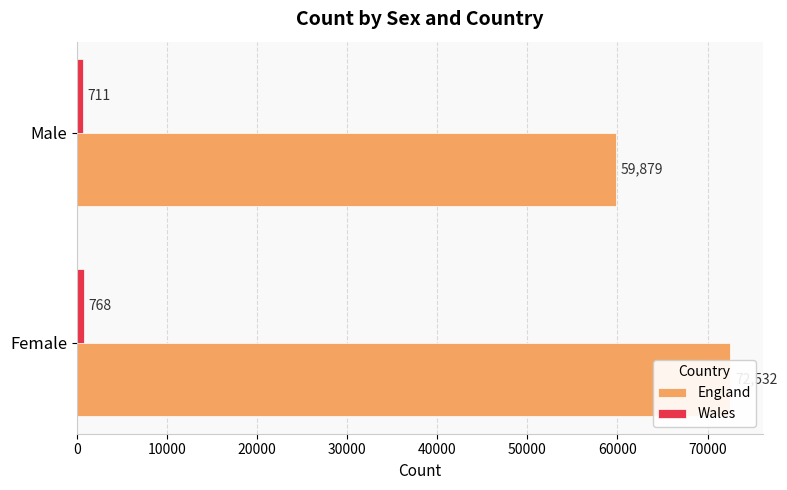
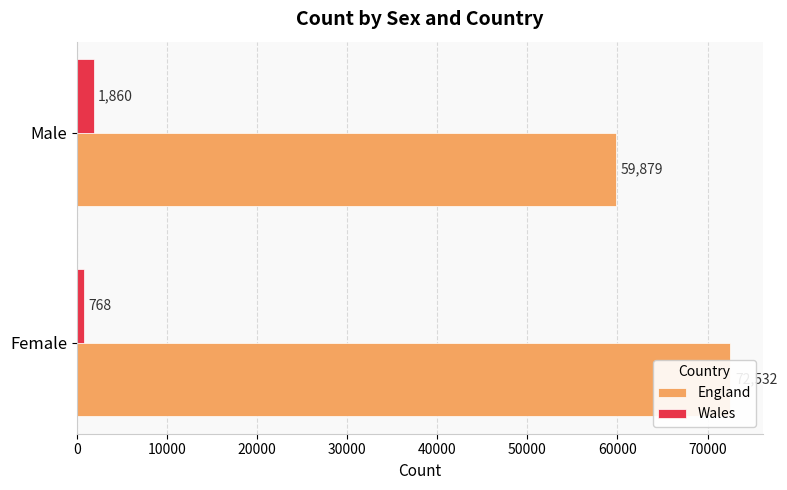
Wales, Male: 711 -> 1,860
